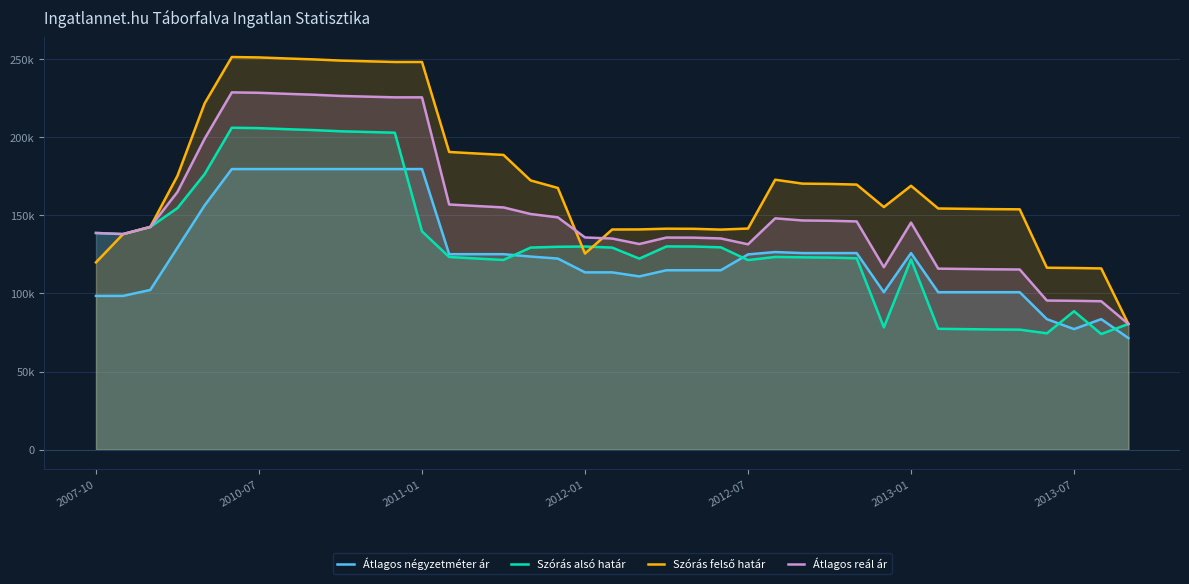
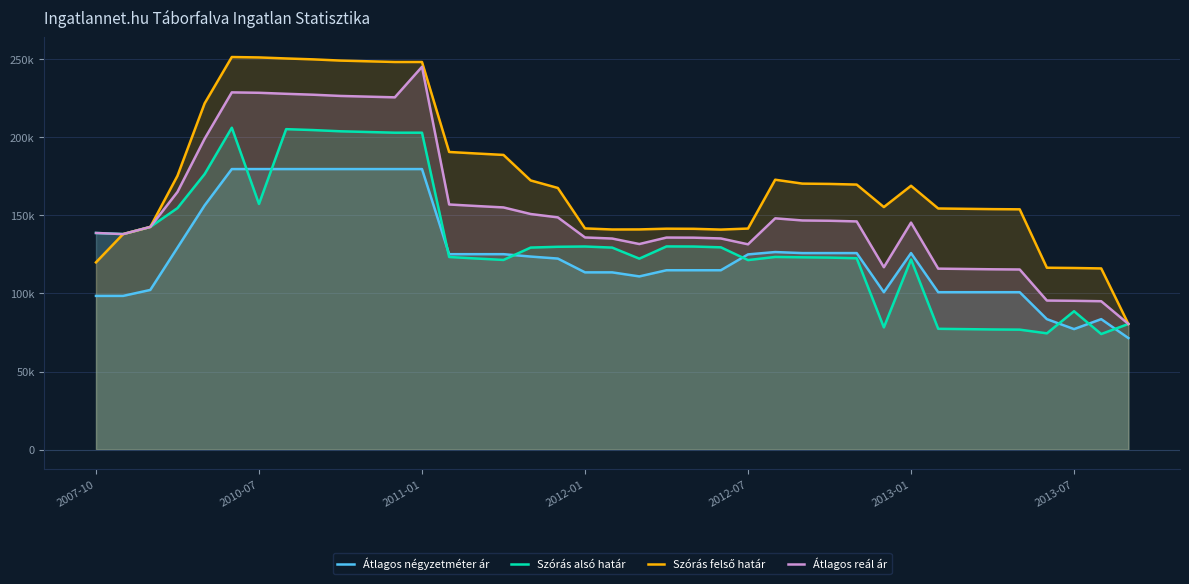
Szórás alsó határ, 2010-07: 206000 -> 157000
Szórás alsó határ, 2011-01: 140000 -> 203000
Átlagos reál ár, 2011-01: 226000 -> 245000
Szórás felső határ, 2012-01: 126000 -> 142000
